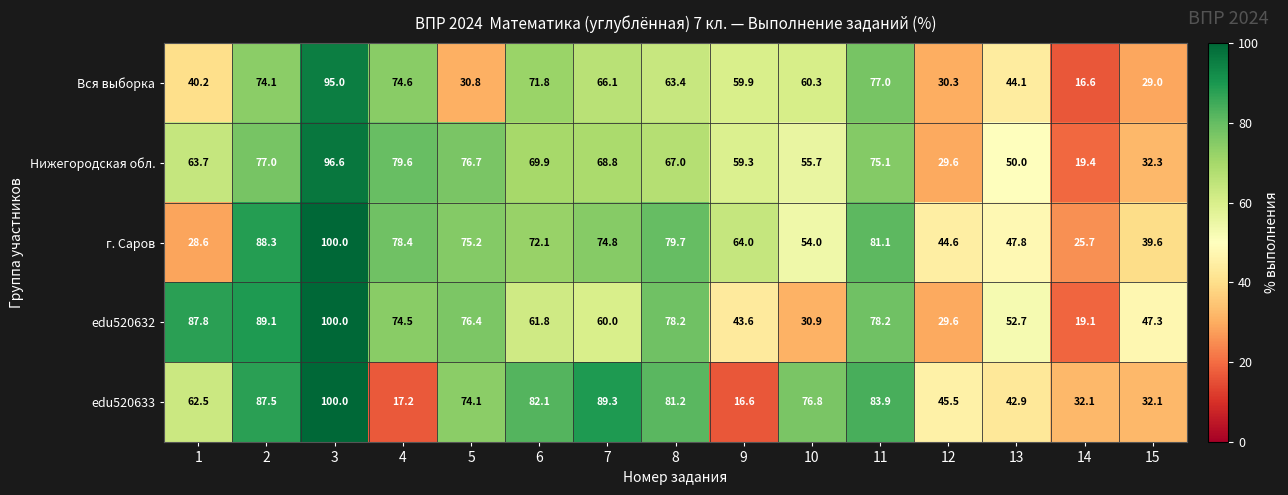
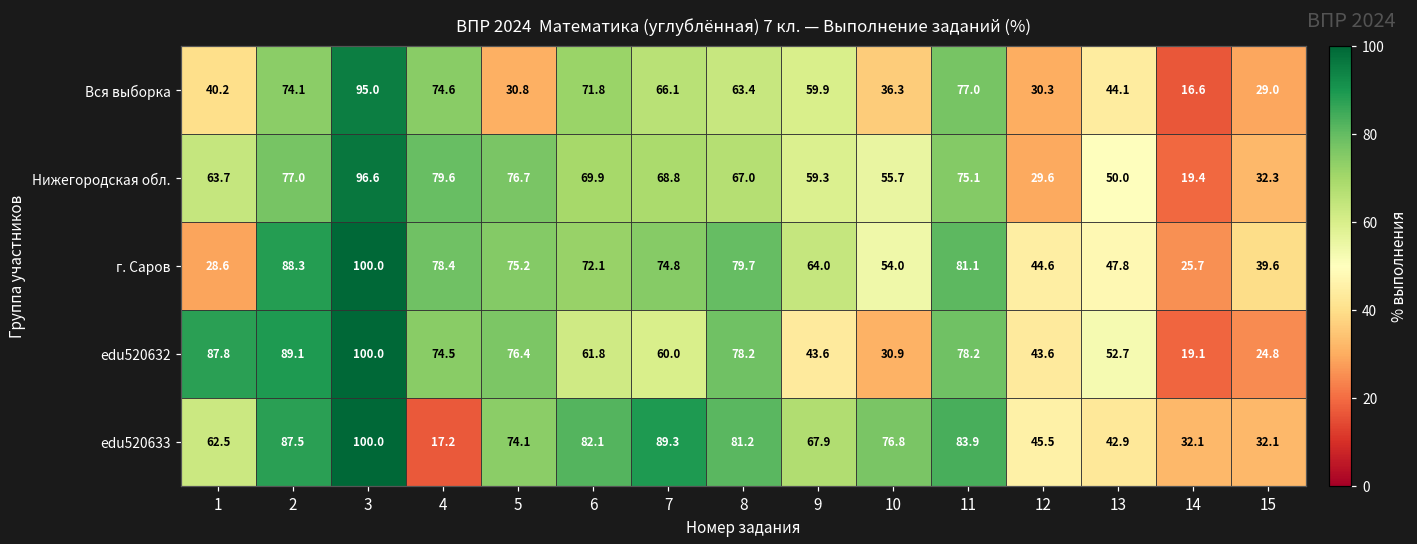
Вся выборка, 10: 60.3 -> 36.3
edu520632, 12: 29.6 -> 43.6
edu520632, 15: 47.3 -> 24.8
edu520633, 9: 16.6 -> 67.9
